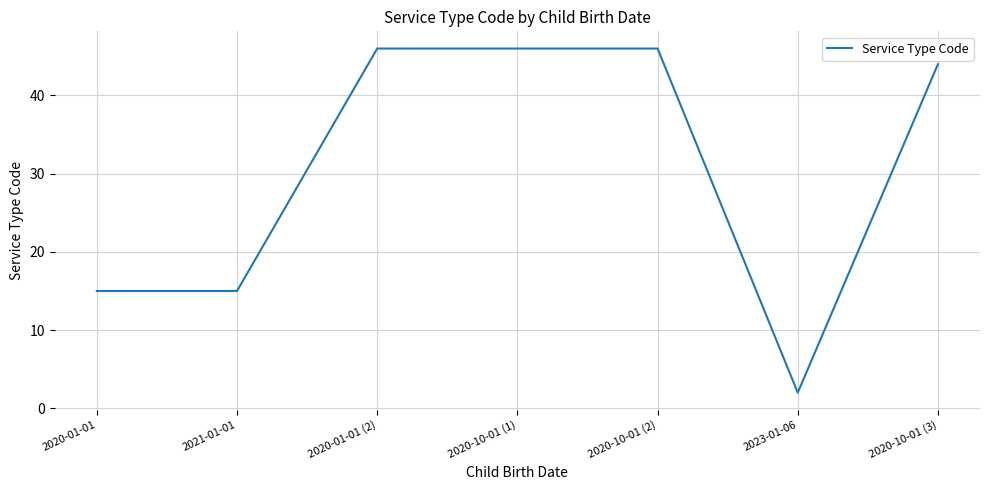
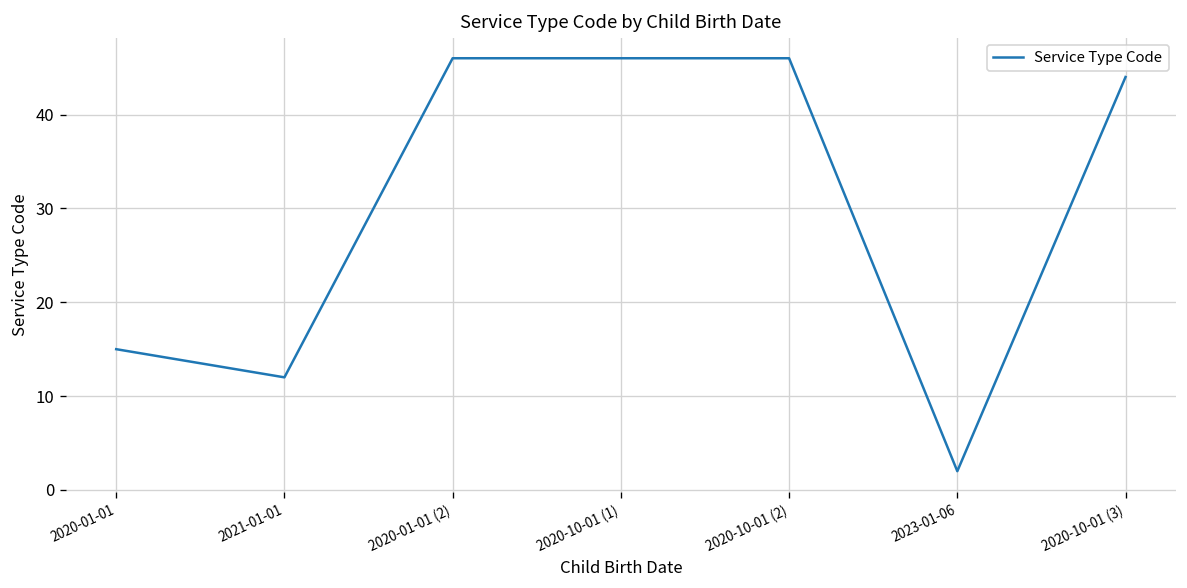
2021-01-01: 15 -> 12
